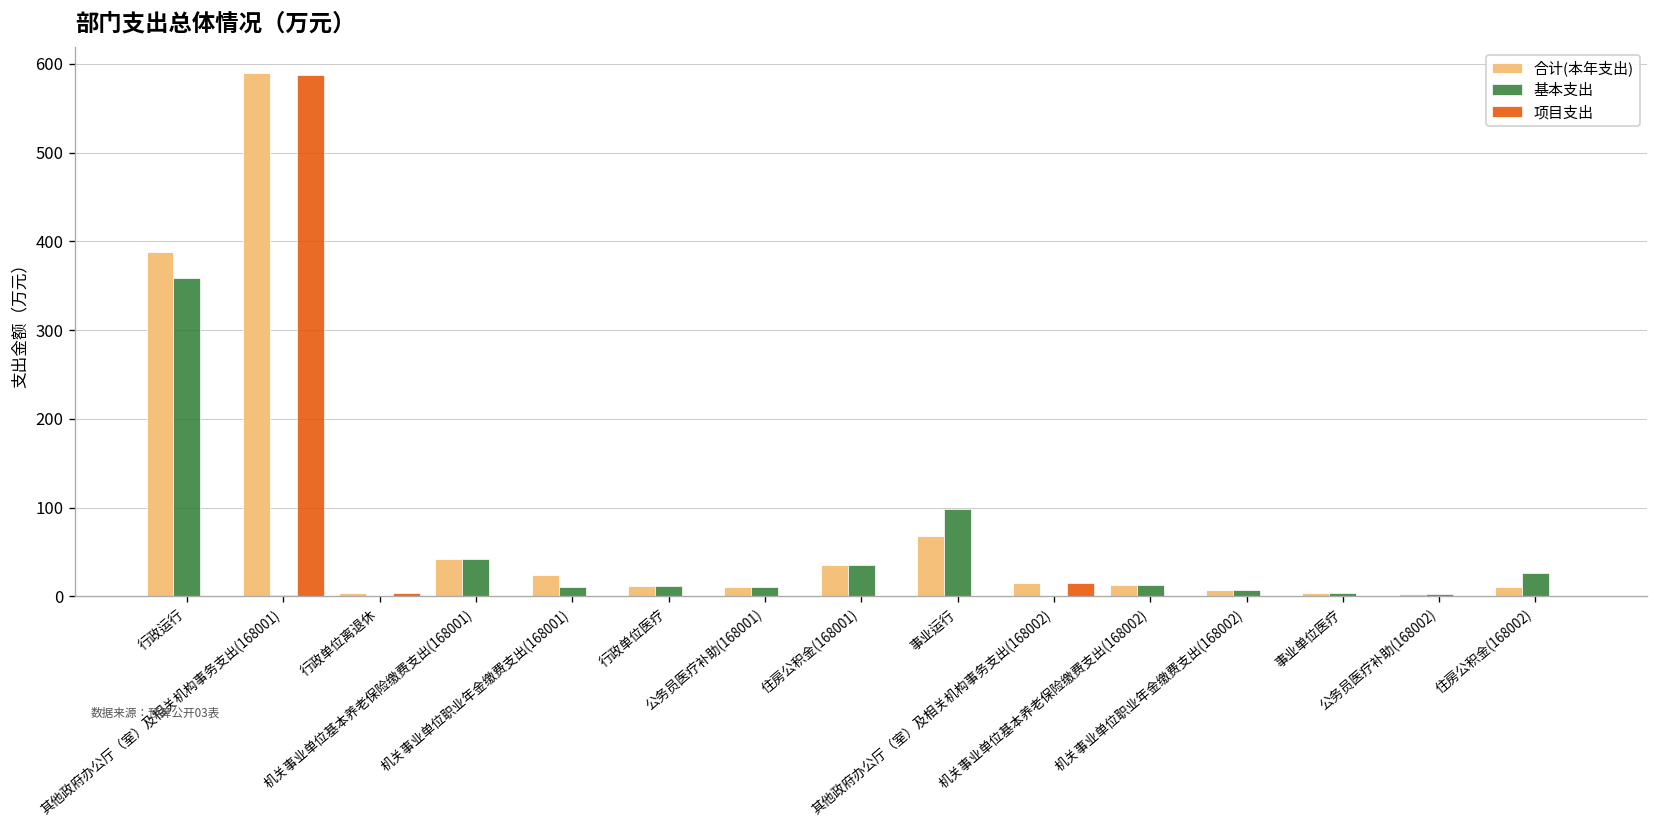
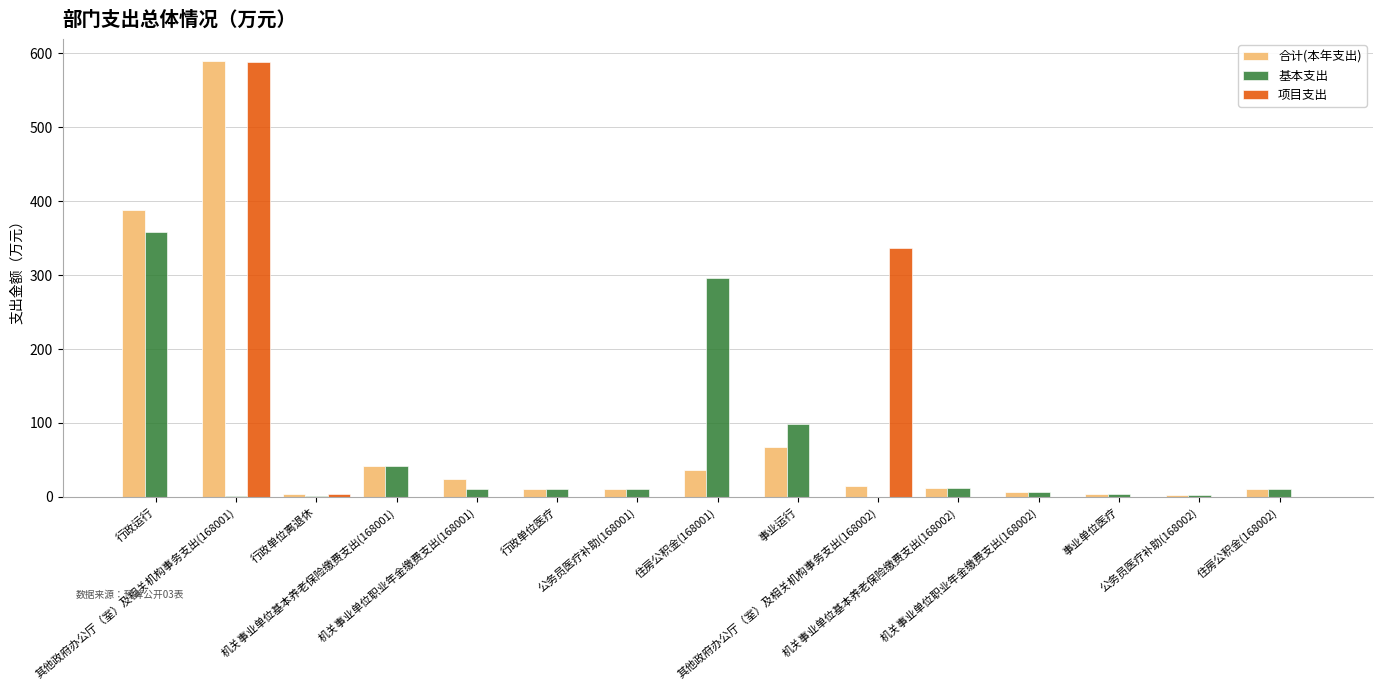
基本支出, 住房公积金(168001): 40 -> 300
项目支出, 其他政府办公厅（室）及相关机构事务支出(168002): 10 -> 340
基本支出, 住房公积金(168002): 30 -> 10
